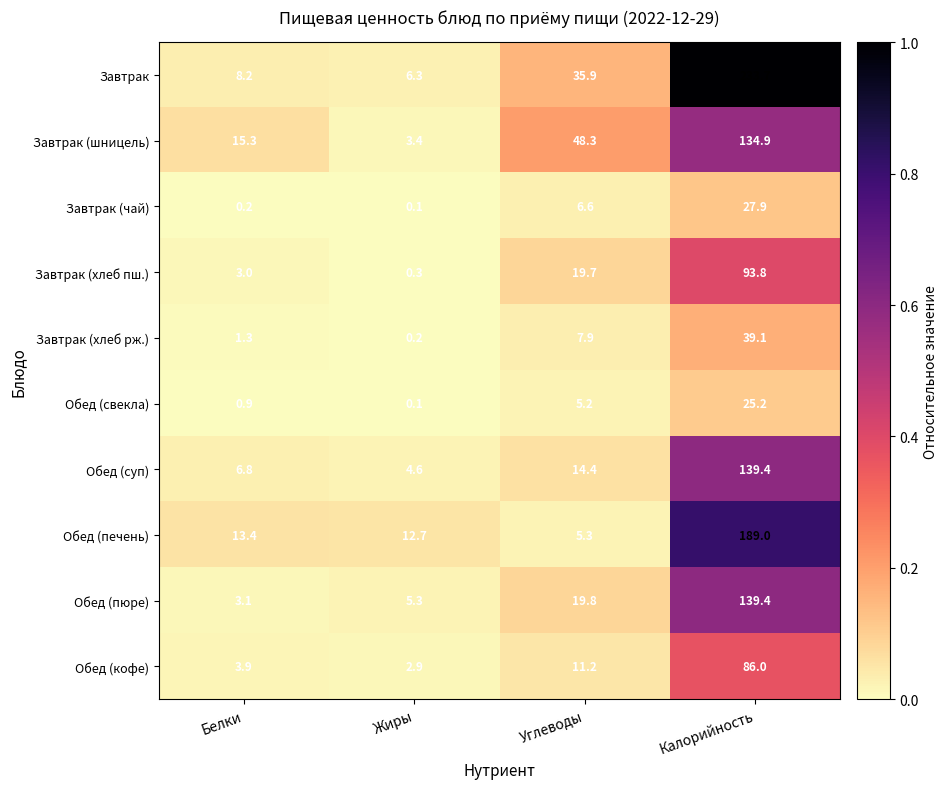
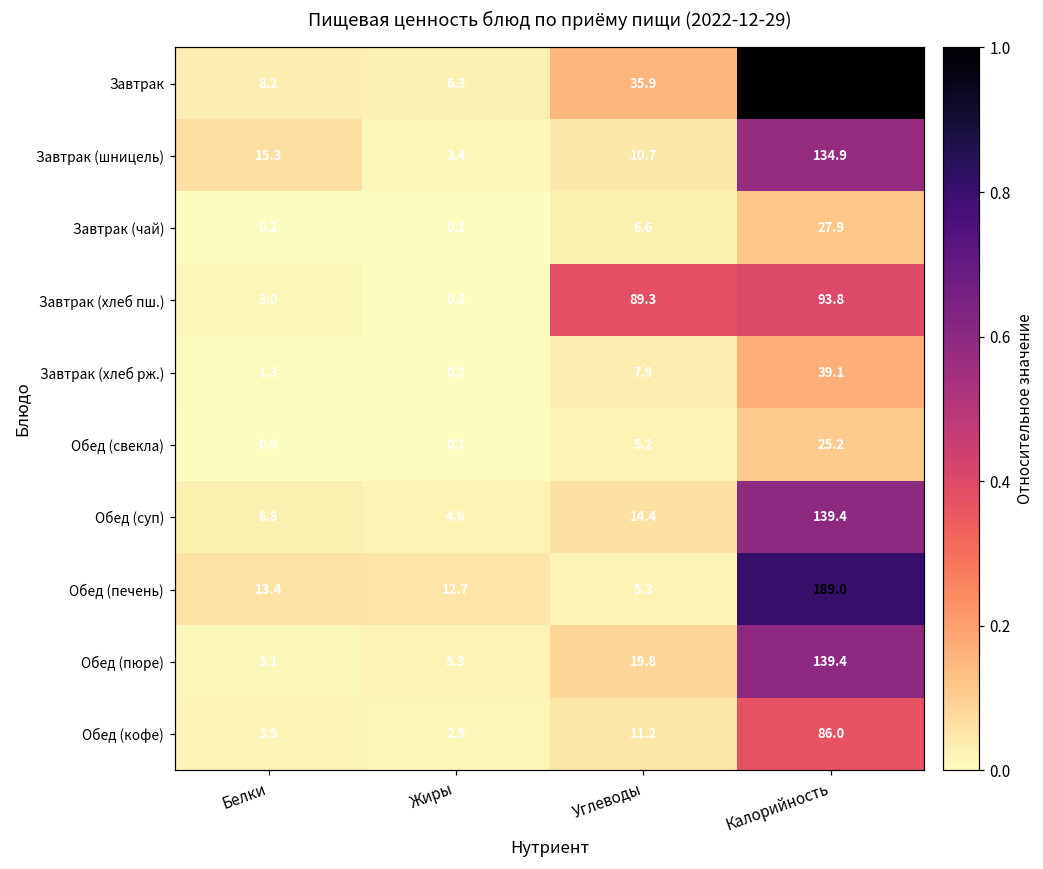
Завтрак (шницель), Углеводы: 48.3 -> 10.7
Завтрак (хлеб пш.), Углеводы: 19.7 -> 89.3
